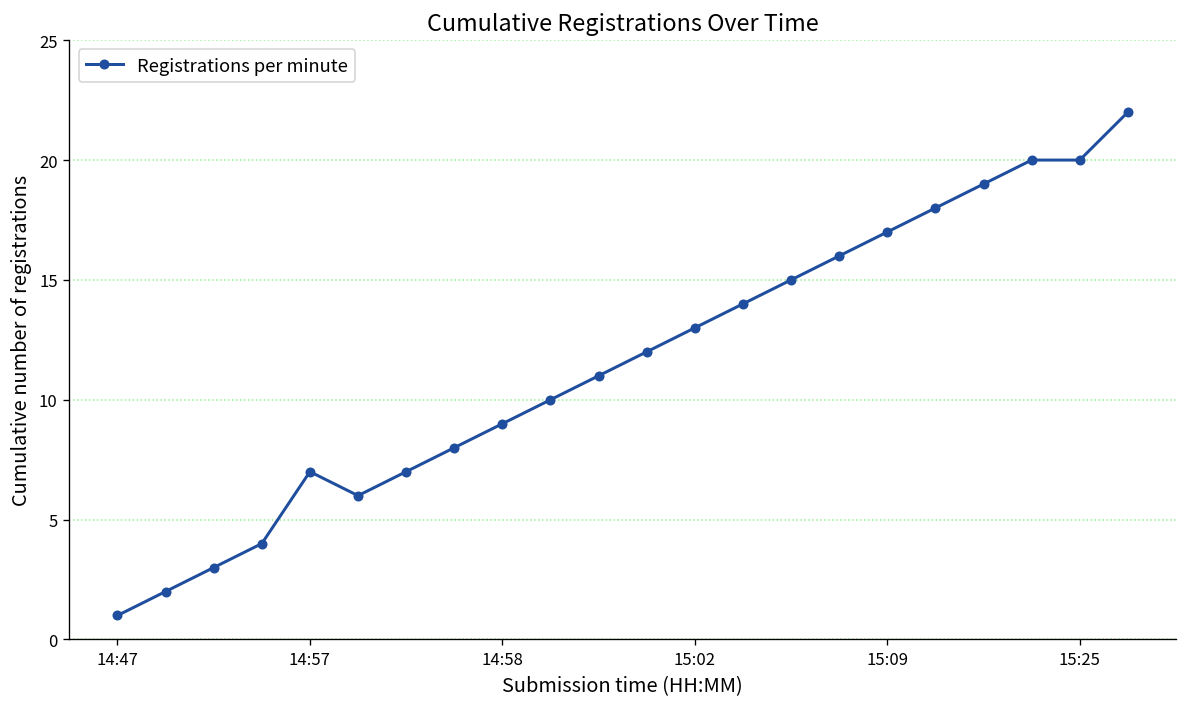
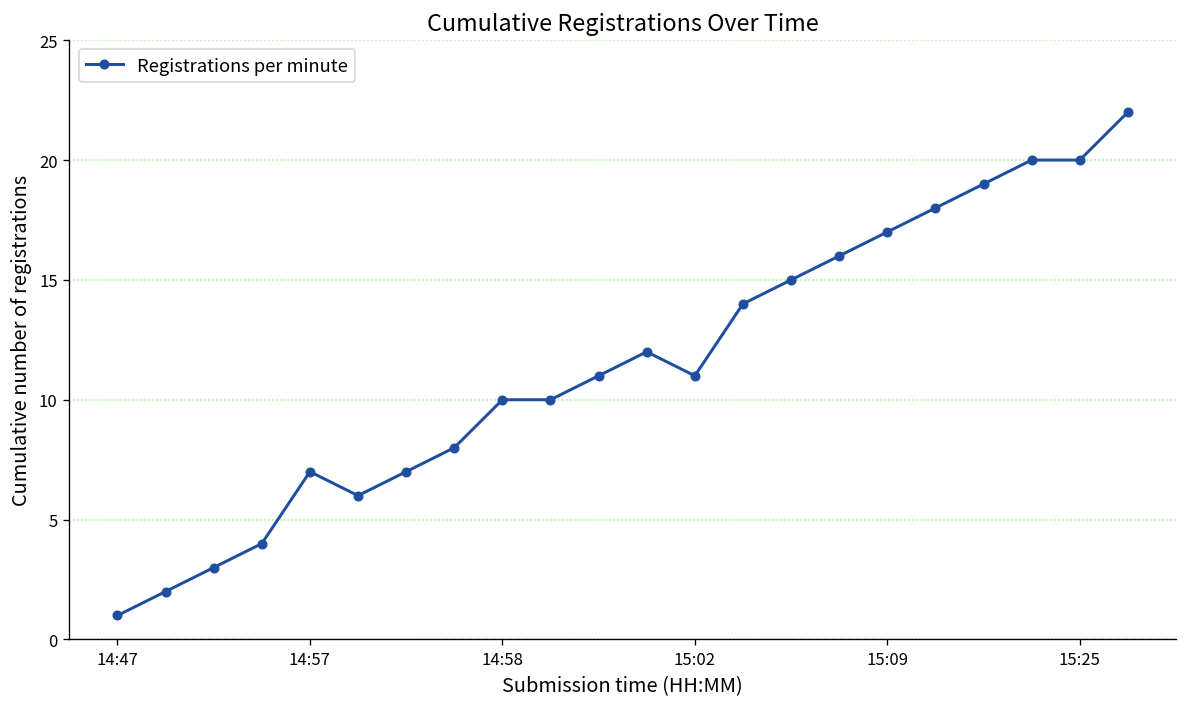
14:58: 9 -> 10
15:02: 13 -> 11
